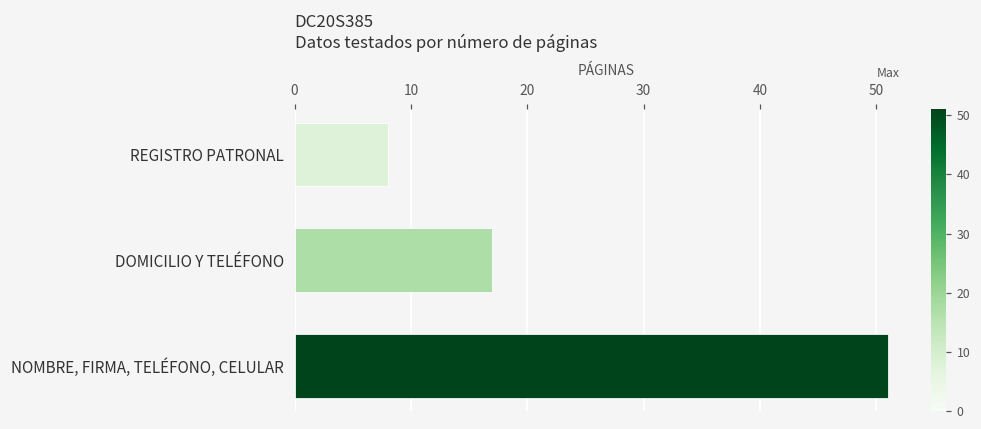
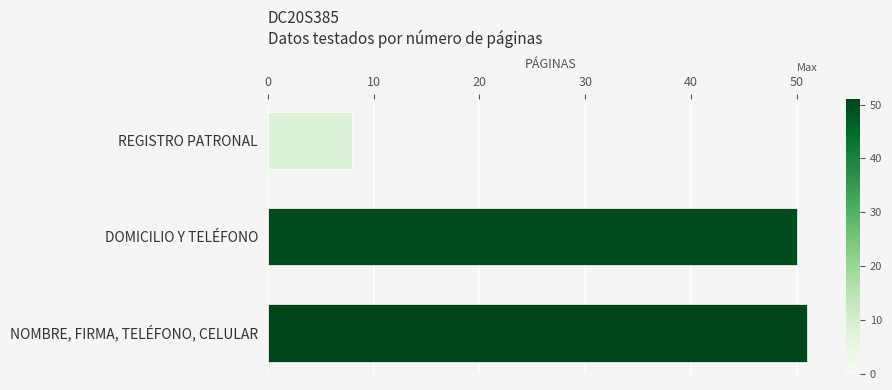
DOMICILIO Y TELÉFONO: 17 -> 50
